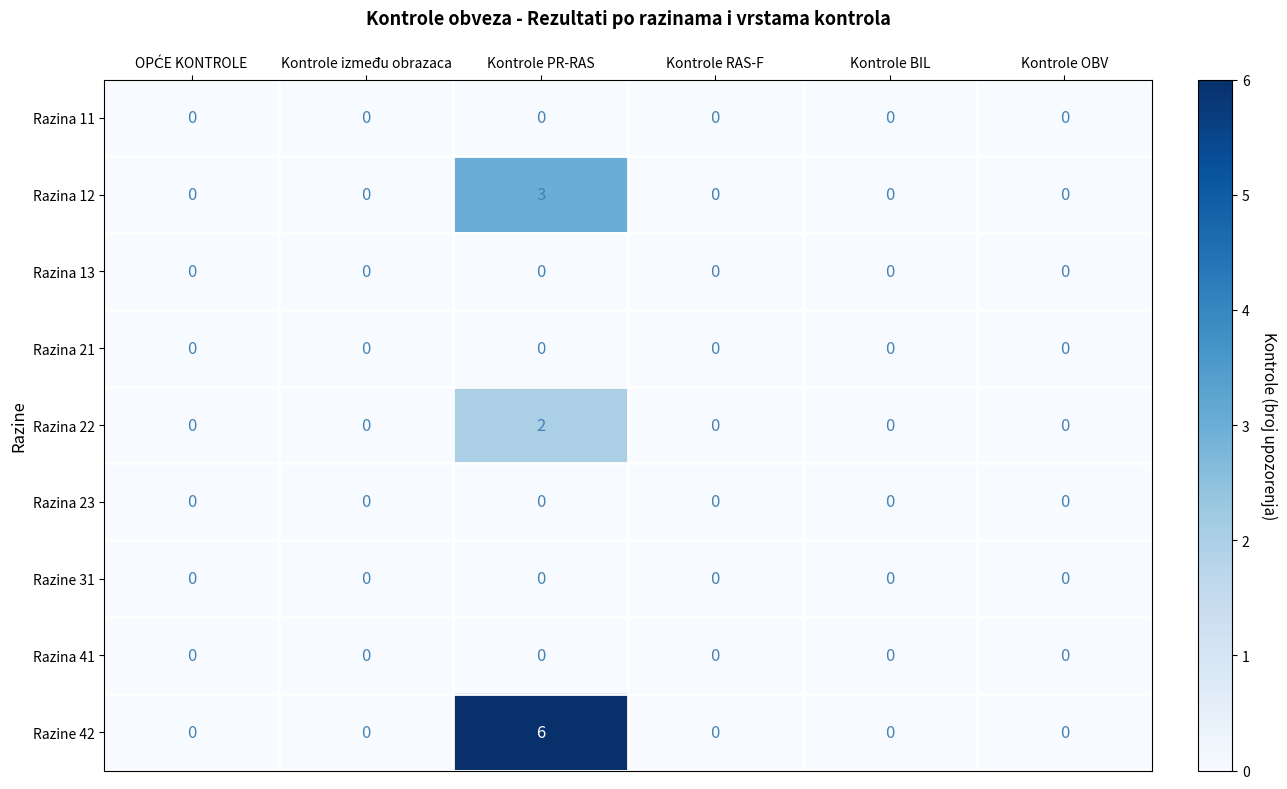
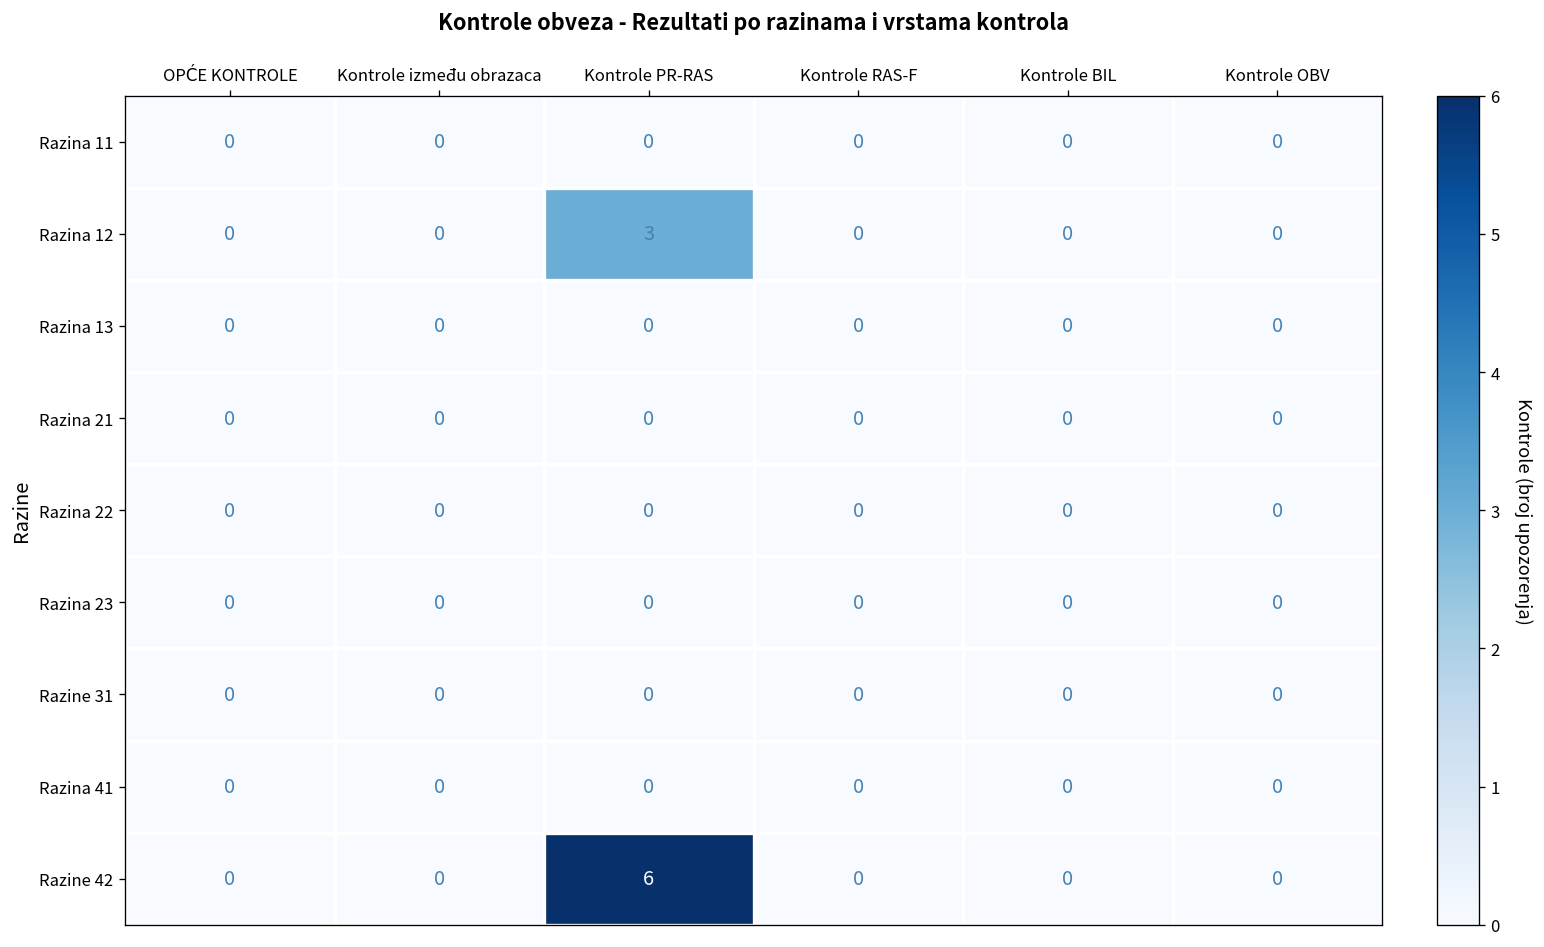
Razina 22, Kontrole PR-RAS: 2 -> 0
